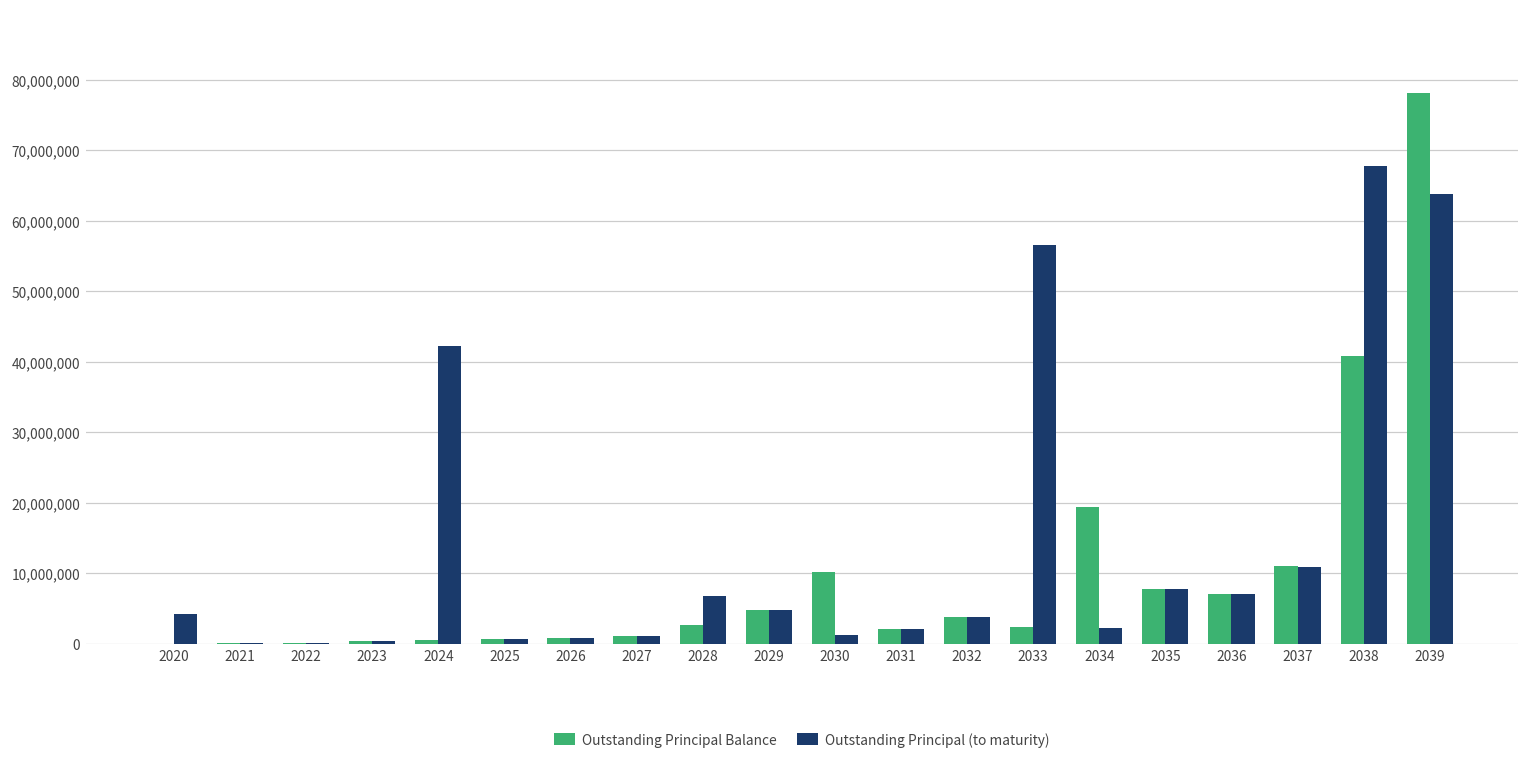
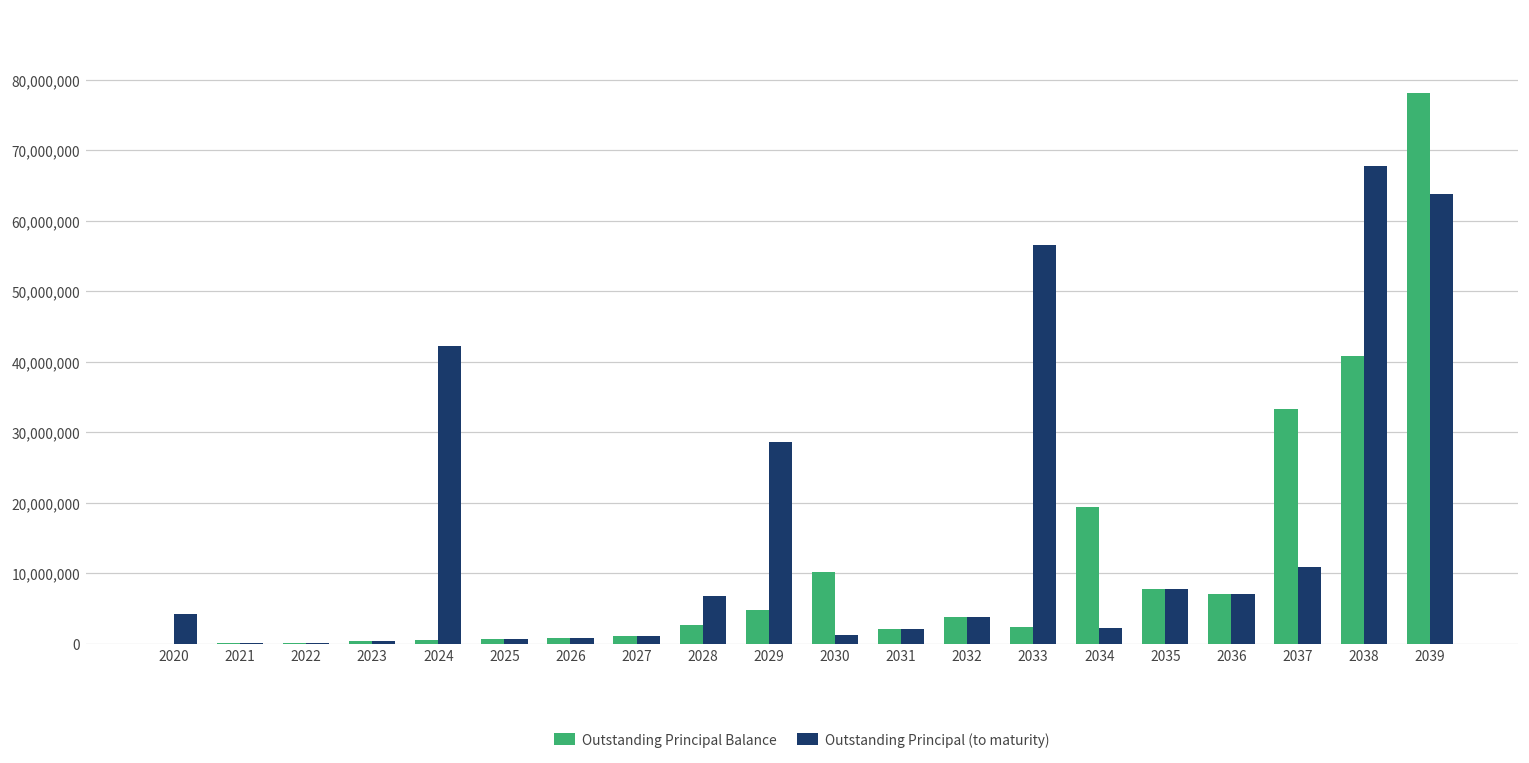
Outstanding Principal (to maturity), 2029: 5,000,000 -> 29,000,000
Outstanding Principal Balance, 2037: 11,000,000 -> 33,000,000
